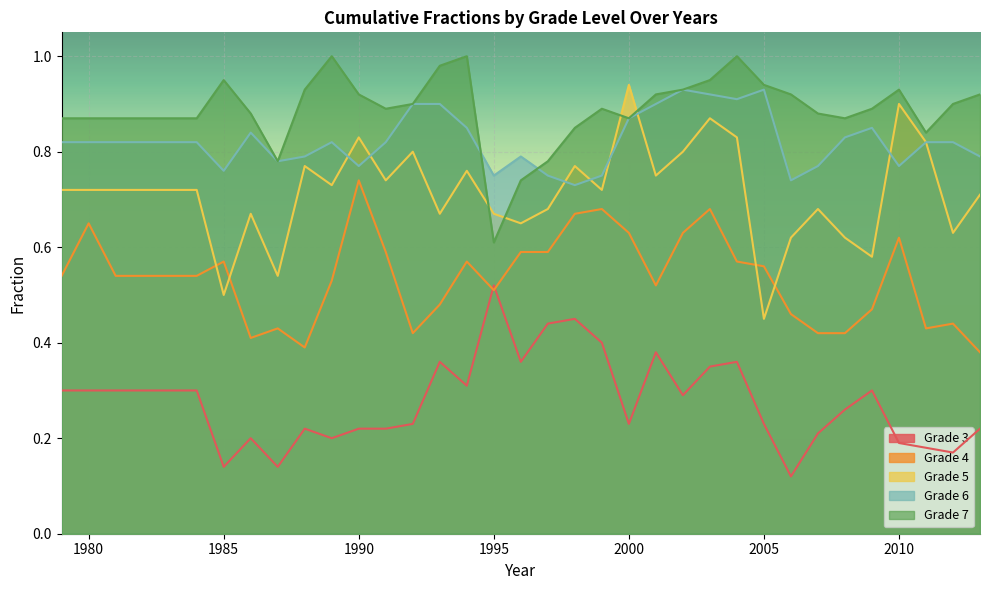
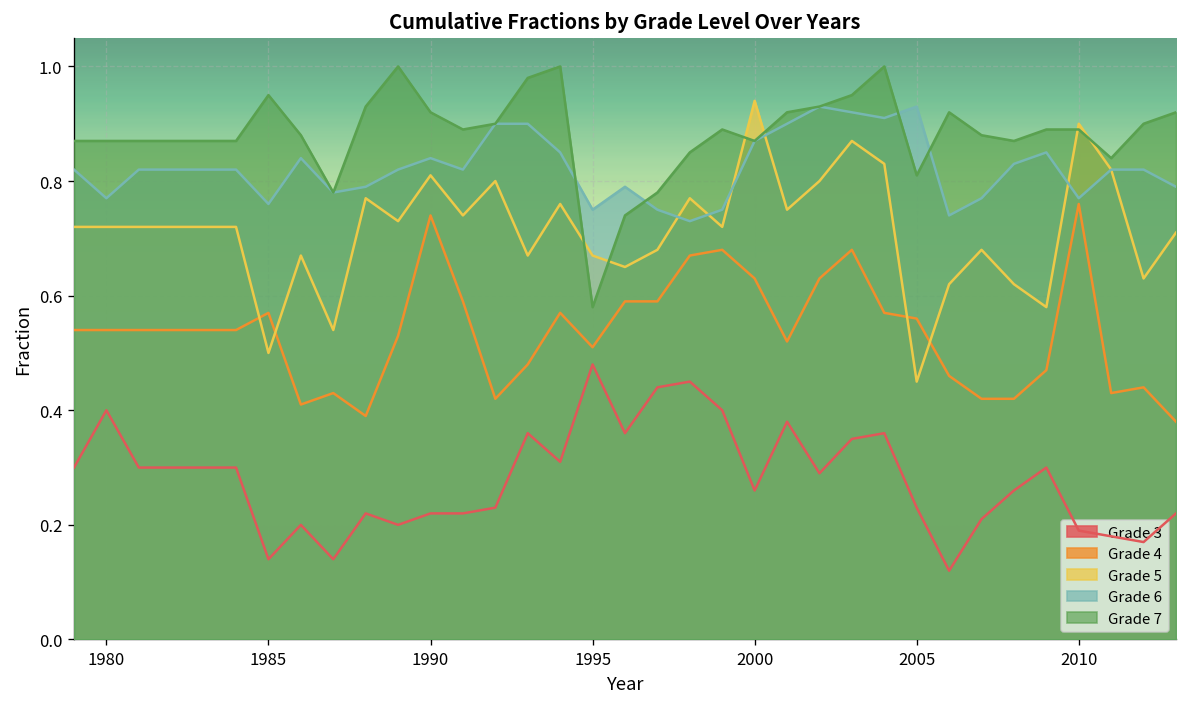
Grade 3, 1980: 0.3 -> 0.4
Grade 4, 1980: 0.65 -> 0.54
Grade 6, 1980: 0.82 -> 0.77
Grade 5, 1990: 0.83 -> 0.81
Grade 6, 1990: 0.77 -> 0.84
Grade 3, 1995: 0.52 -> 0.48
Grade 7, 1995: 0.61 -> 0.58
Grade 3, 2000: 0.23 -> 0.26
Grade 7, 2005: 0.94 -> 0.81
Grade 4, 2010: 0.62 -> 0.76
Grade 7, 2010: 0.93 -> 0.89
